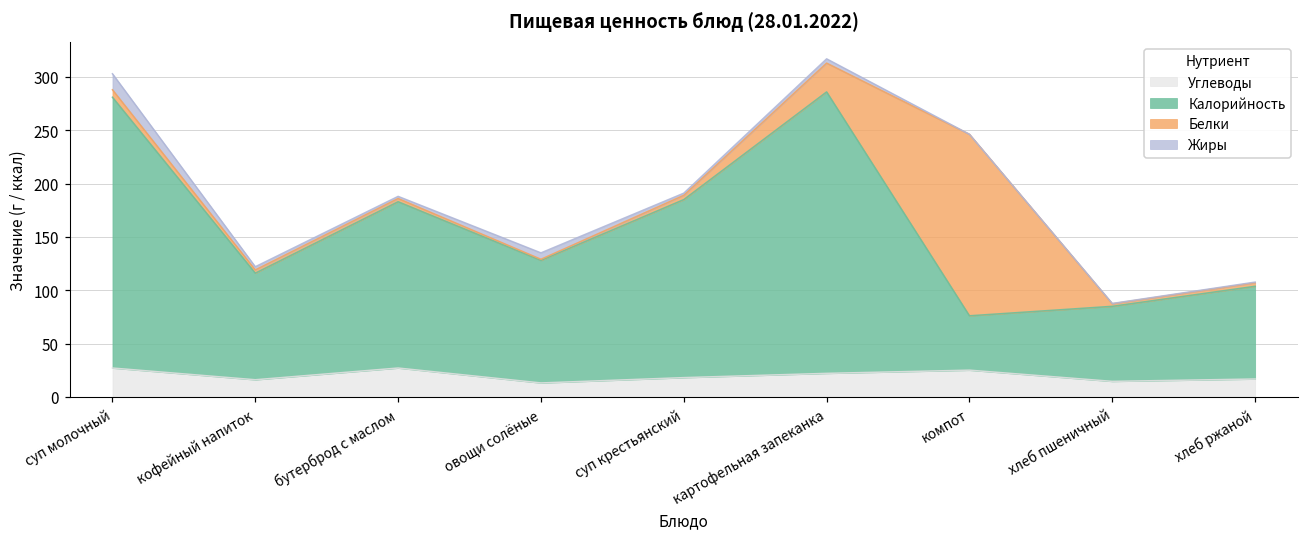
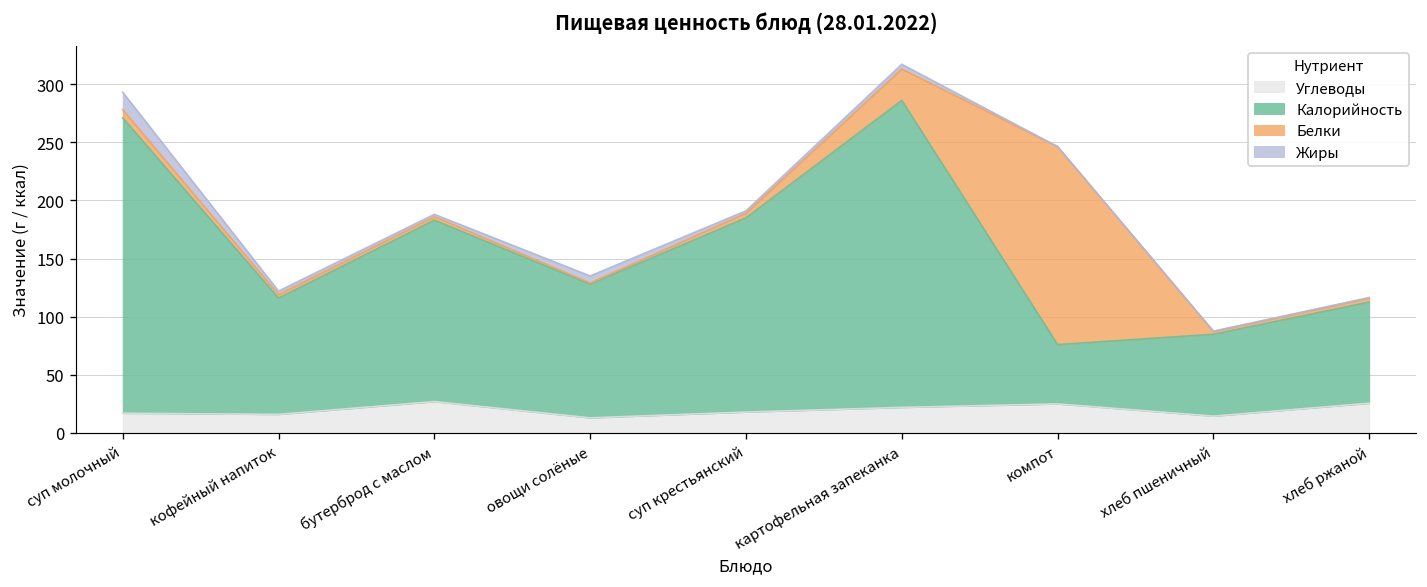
Углеводы, суп молочный: 30 -> 20
Углеводы, хлеб ржаной: 20 -> 30
